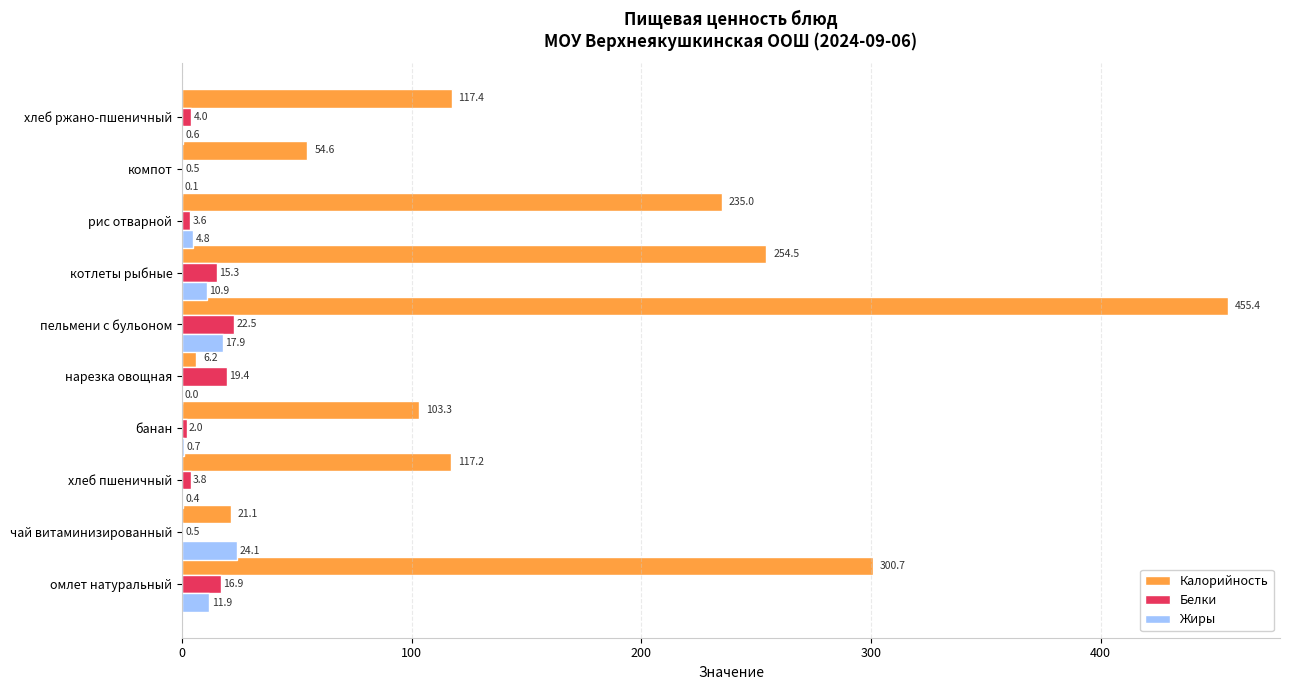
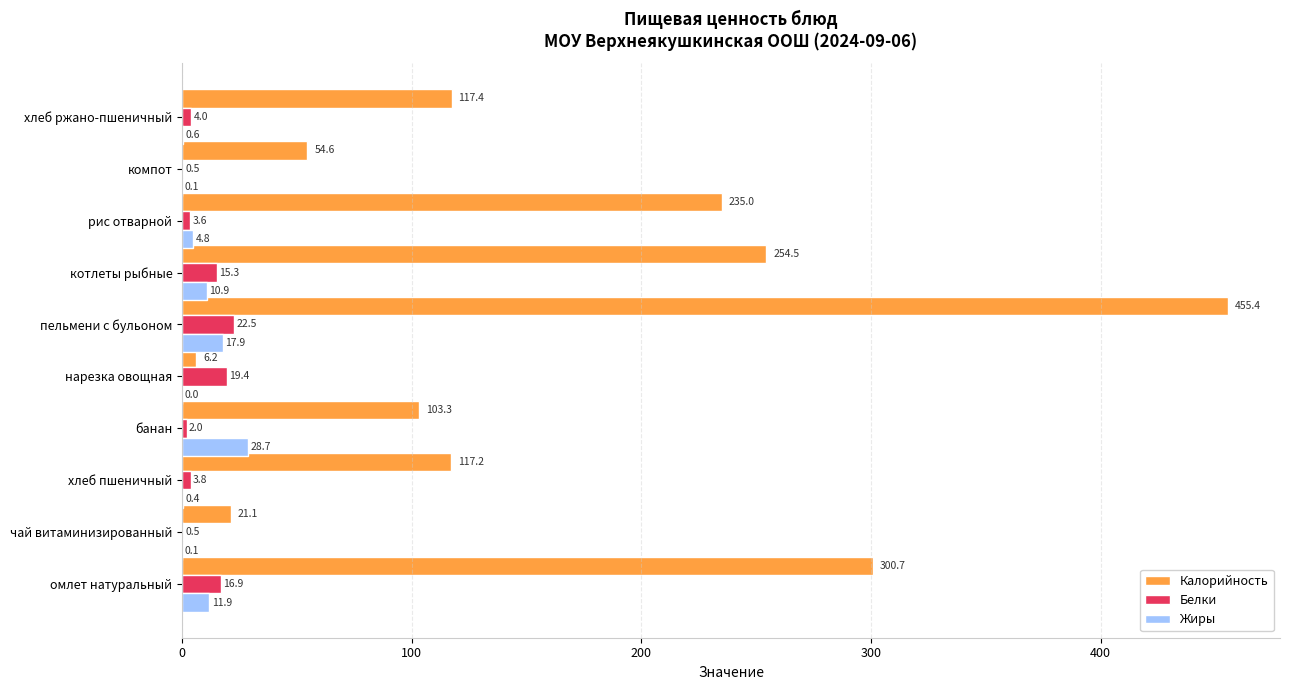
Жиры, банан: 0.7 -> 28.7
Жиры, чай витаминизированный: 24.1 -> 0.1
